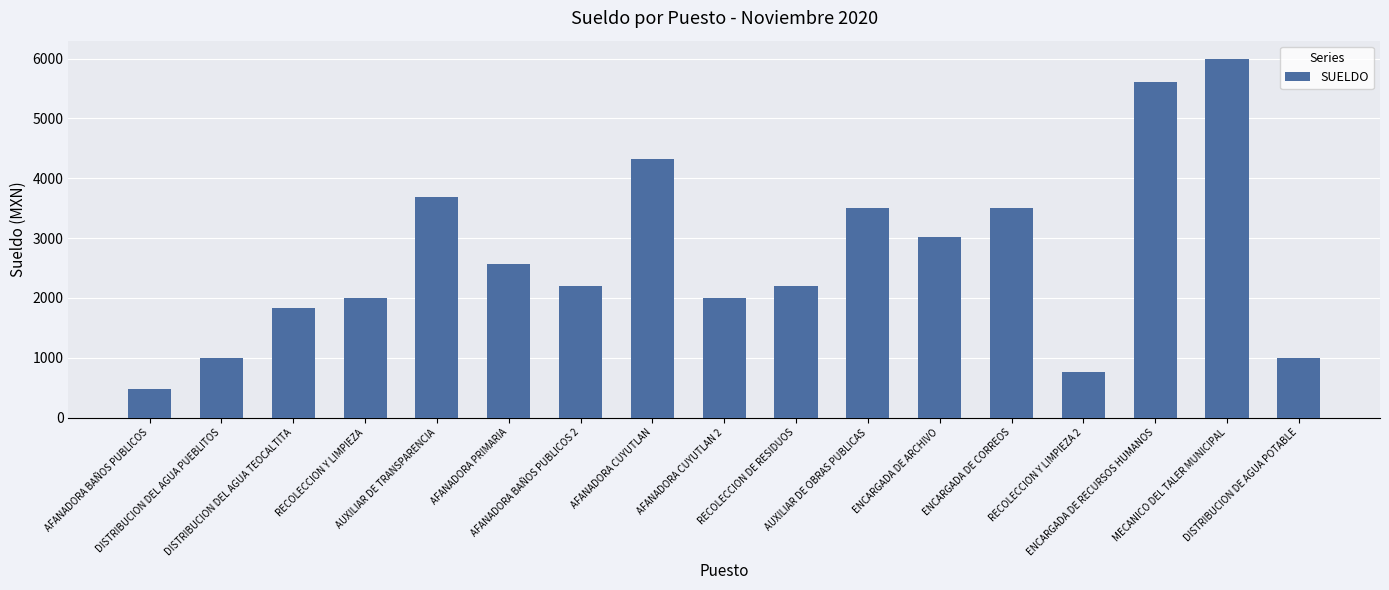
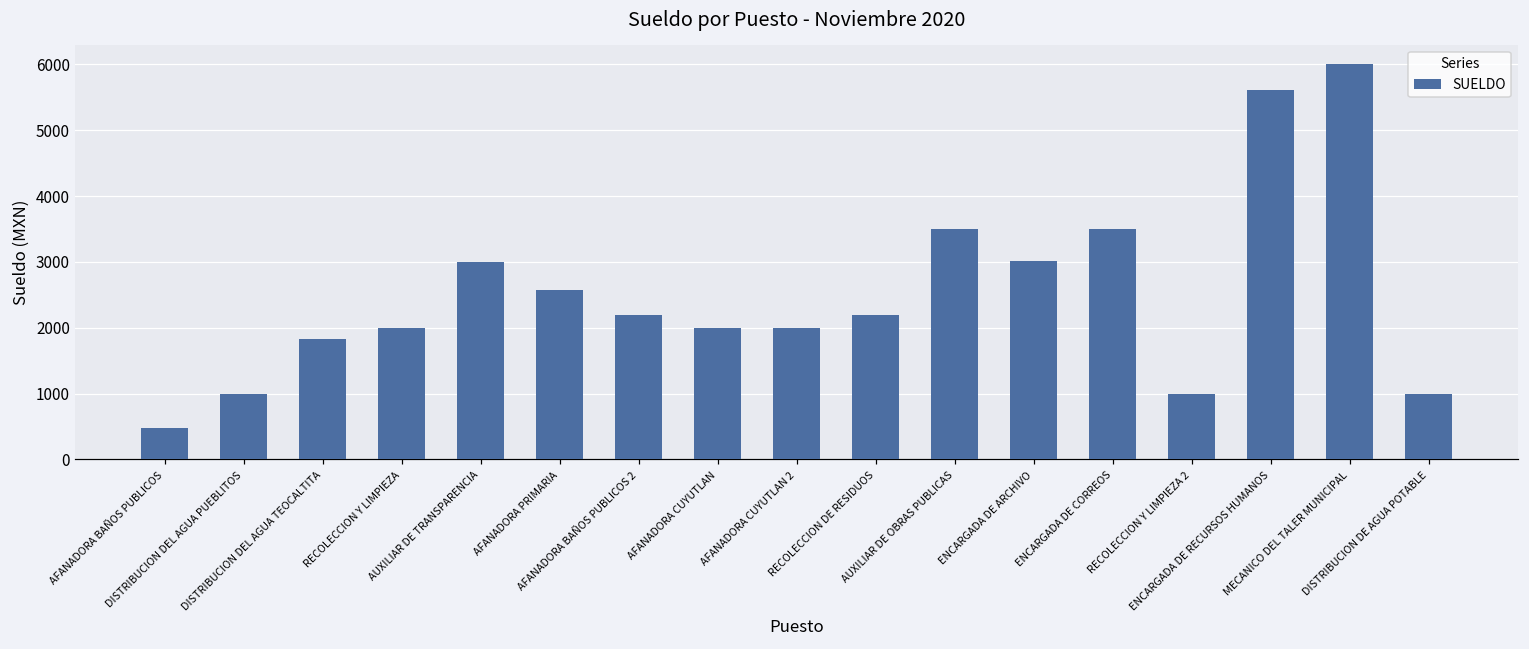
AUXILIAR DE TRANSPARENCIA: 3700 -> 3000
AFANADORA CUYUTLAN: 4300 -> 2000
RECOLECCION Y LIMPIEZA 2: 800 -> 1000
